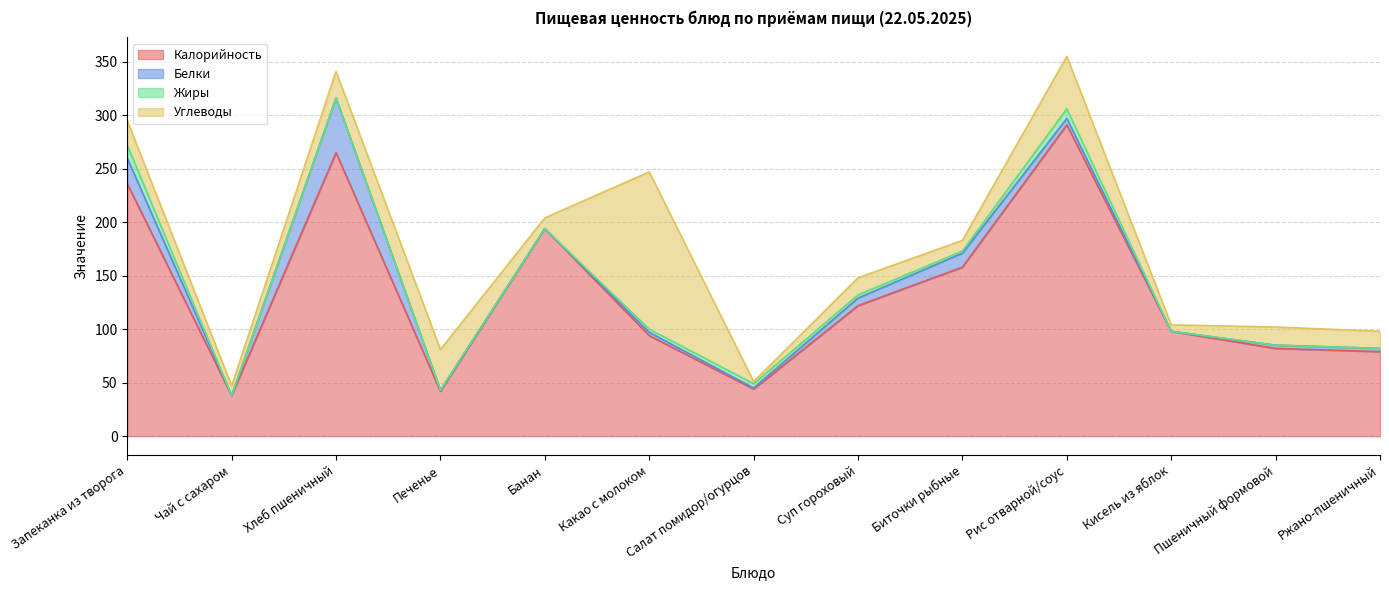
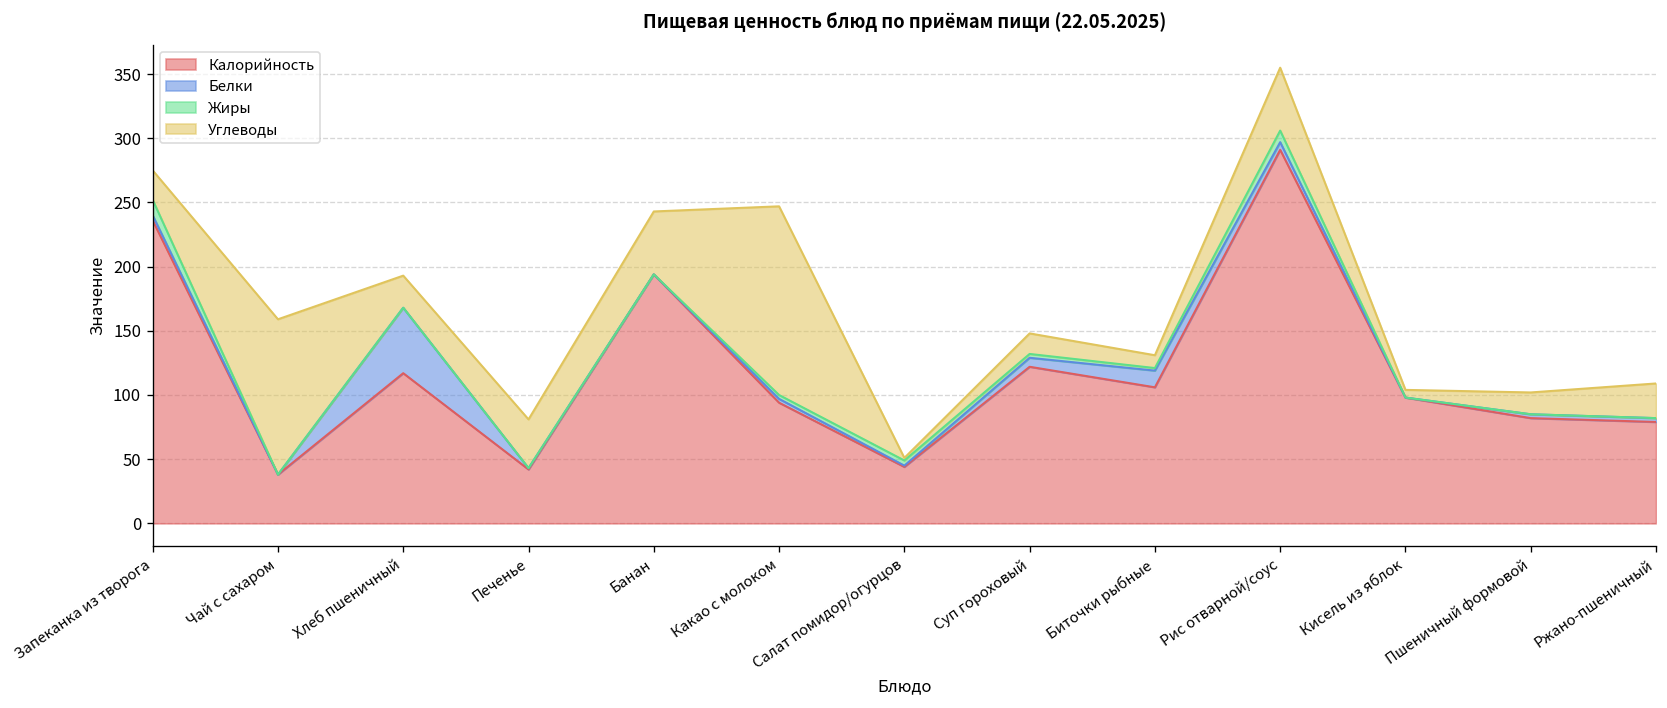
Белки, Запеканка из творога: 24 -> 4
Углеводы, Чай с сахаром: 9 -> 121
Калорийность, Хлеб пшеничный: 265 -> 117
Углеводы, Банан: 10 -> 49
Калорийность, Биточки рыбные: 158 -> 106
Углеводы, Ржано-пшеничный: 16 -> 27
